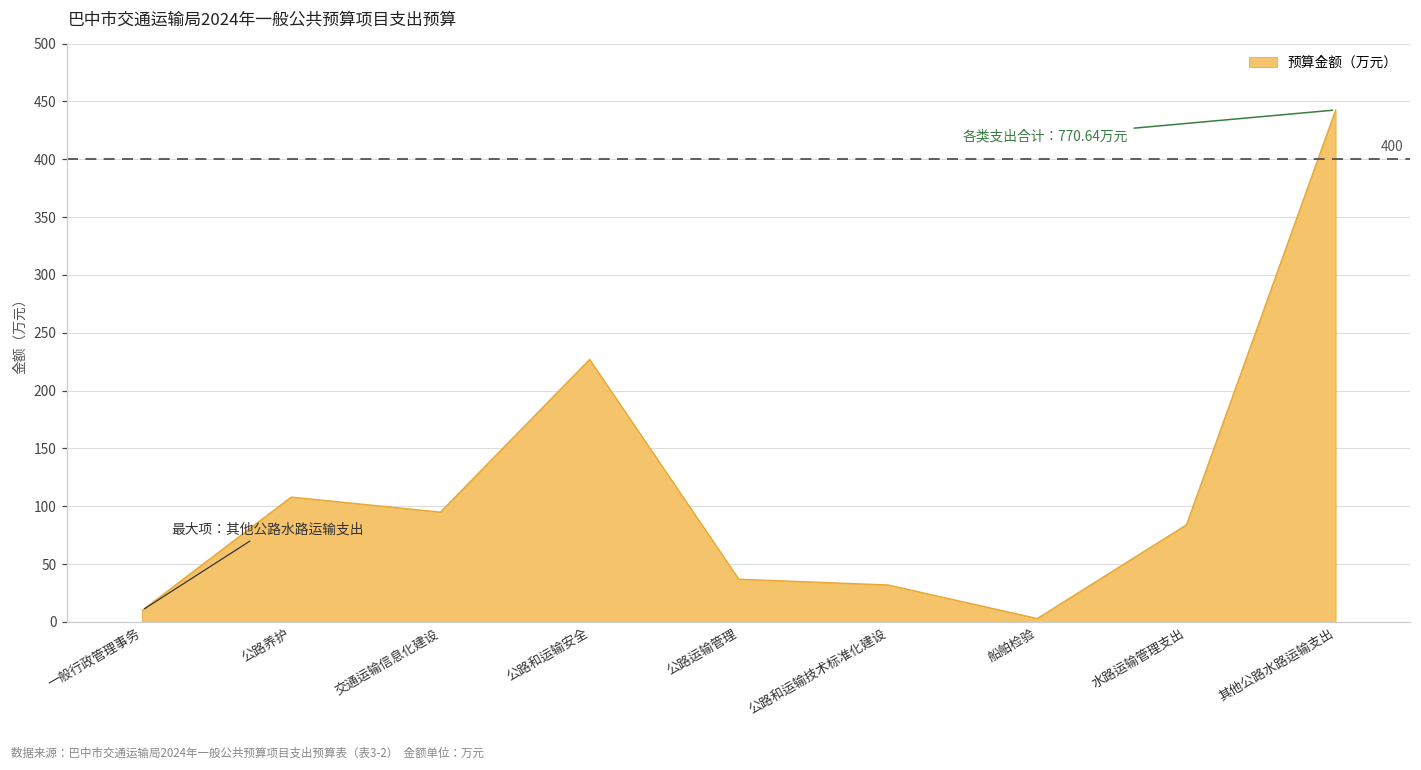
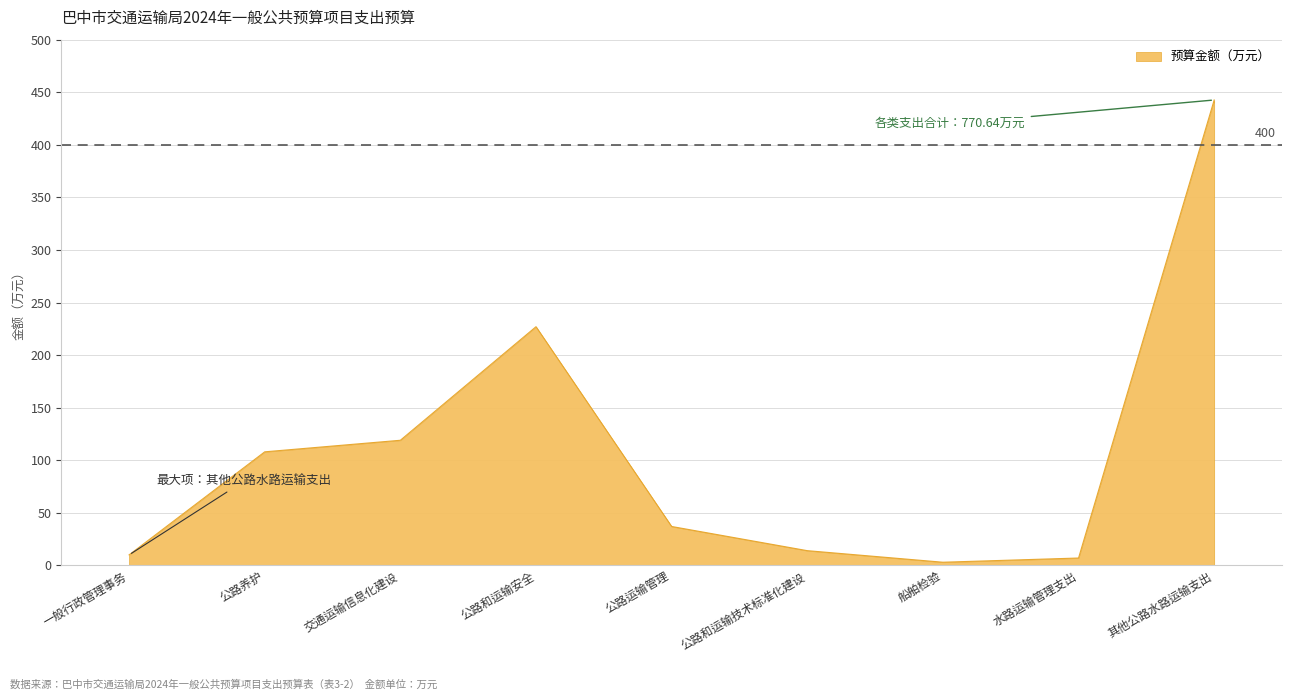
交通运输信息化建设: 95 -> 119
公路和运输技术标准化建设: 32 -> 14
水路运输管理支出: 84 -> 7
